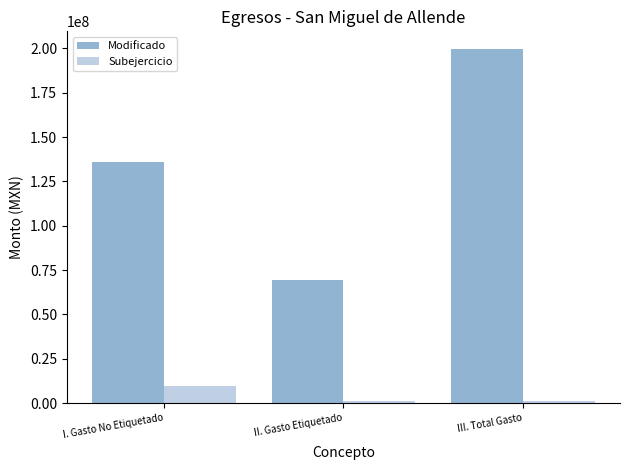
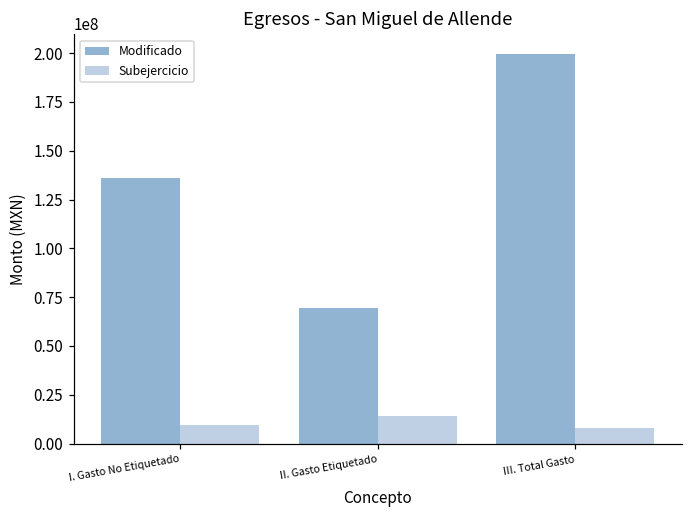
Subejercicio, II. Gasto Etiquetado: 1000000 -> 14000000
Subejercicio, III. Total Gasto: 1000000 -> 8000000
